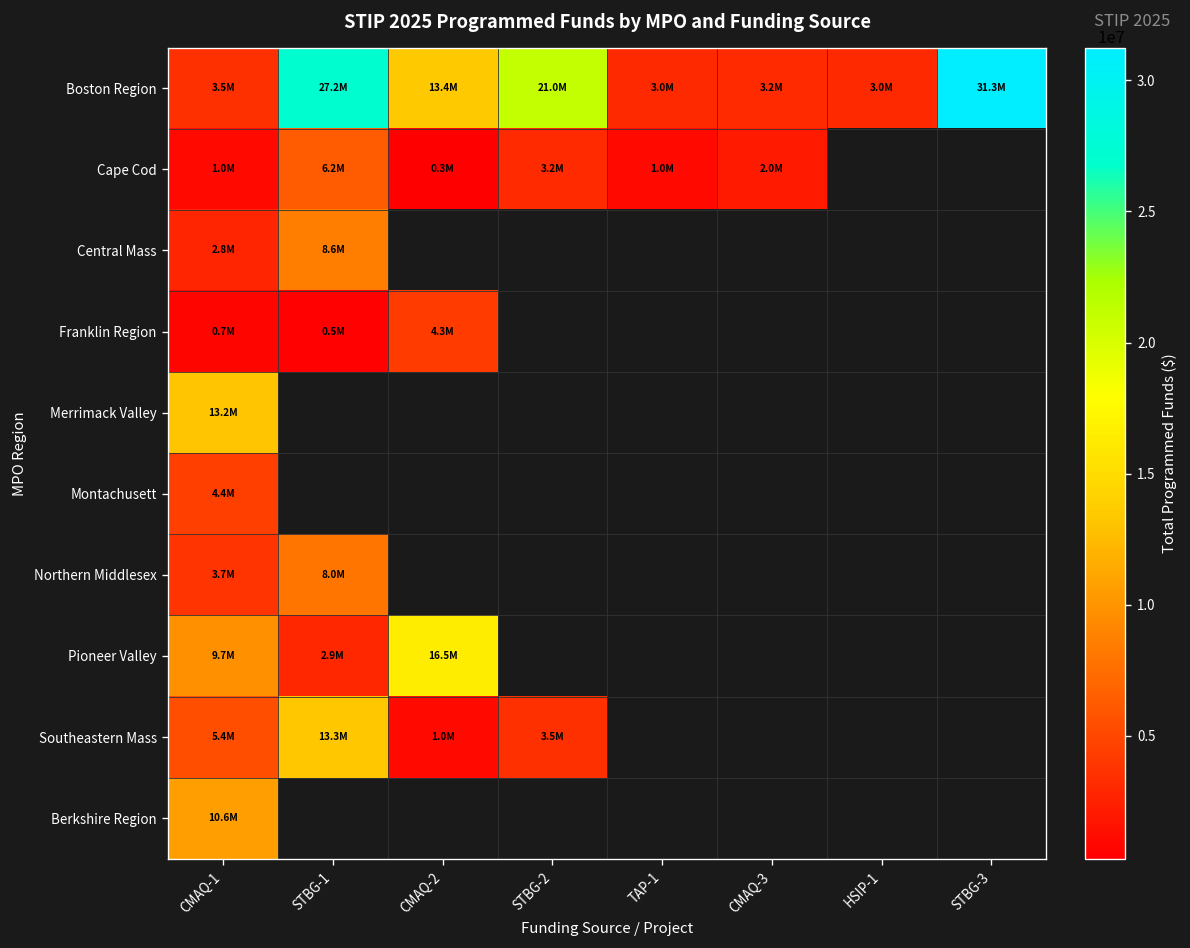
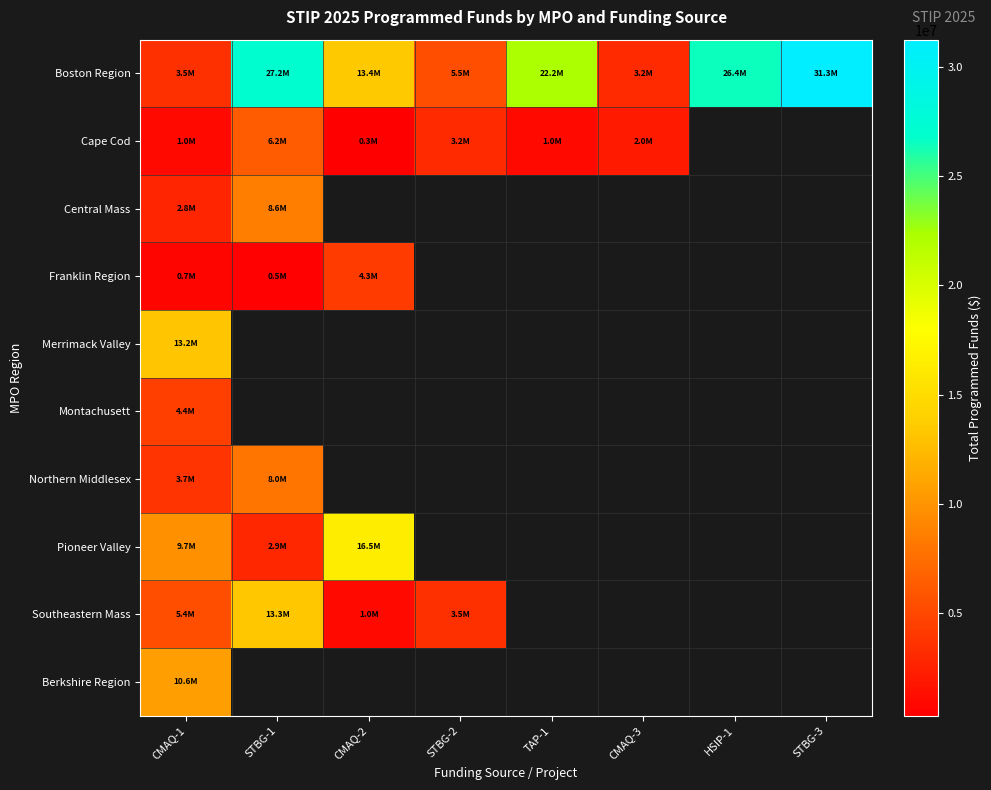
Boston Region, STBG-2: 21.0M -> 5.5M
Boston Region, TAP-1: 3.0M -> 22.2M
Boston Region, HSIP-1: 3.0M -> 26.4M
